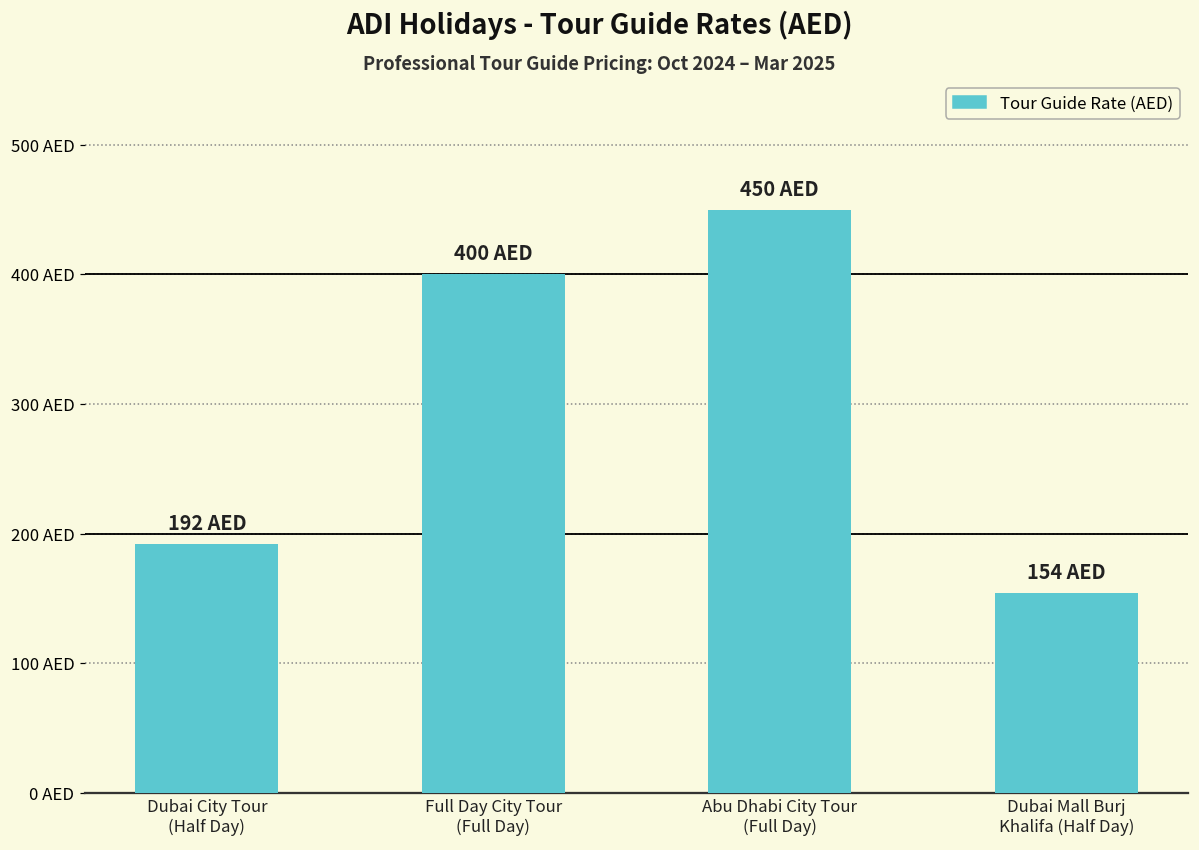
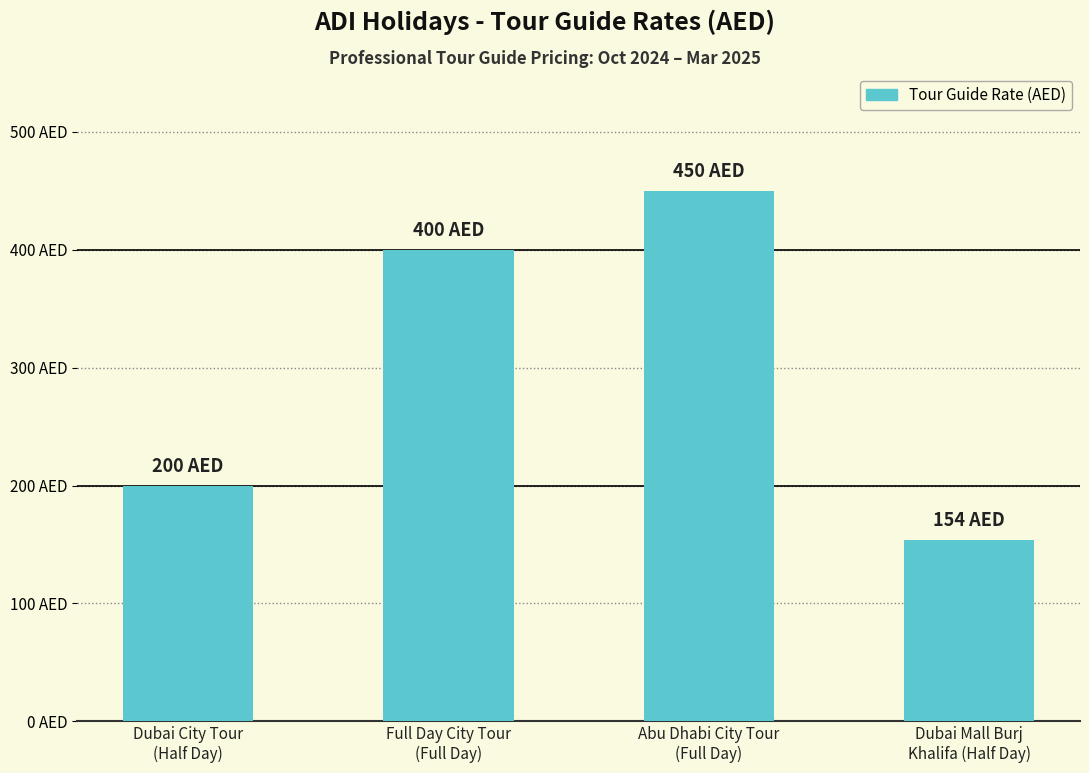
Dubai City Tour (Half Day): 192 -> 200
